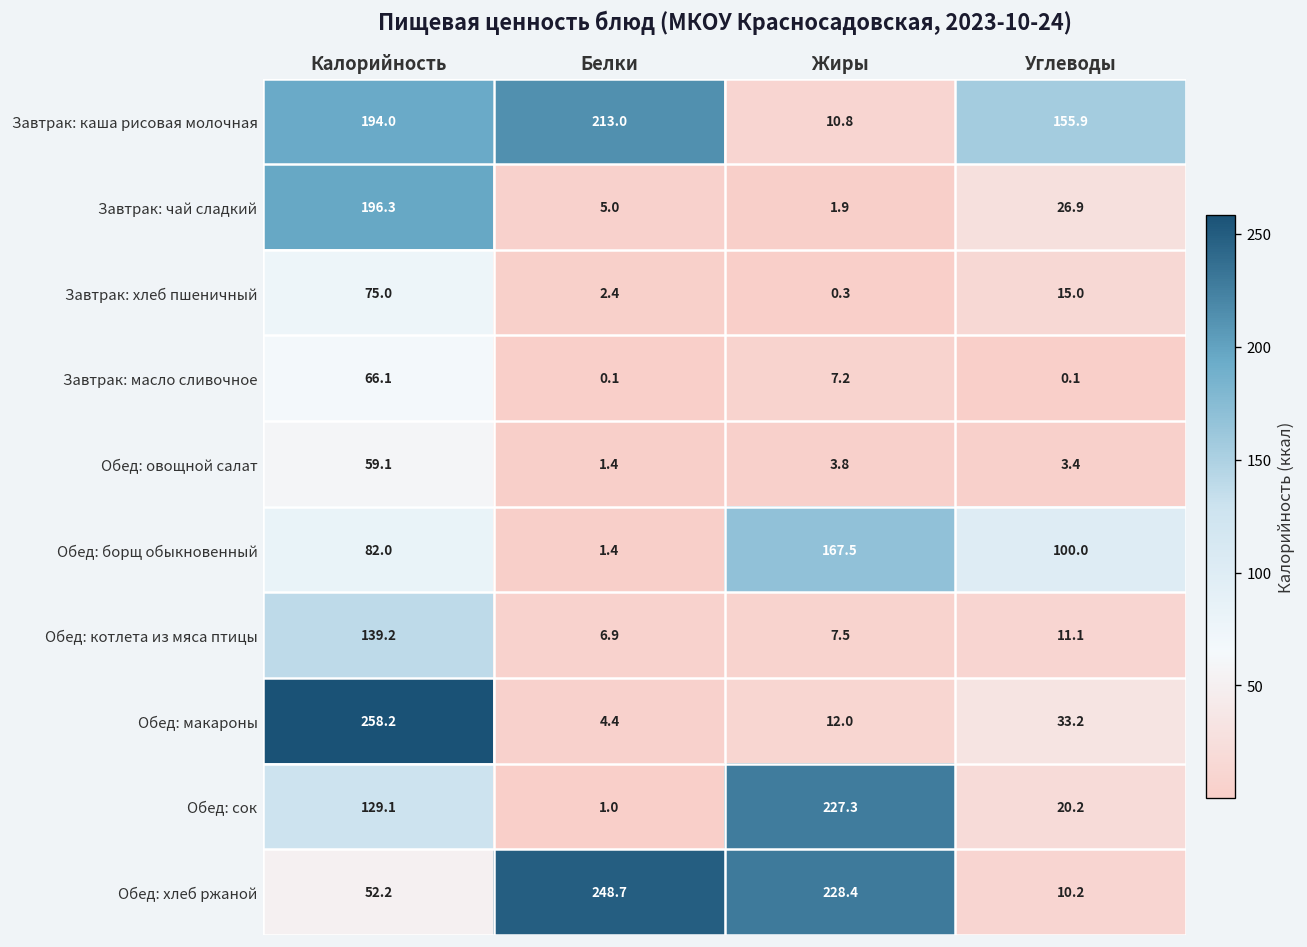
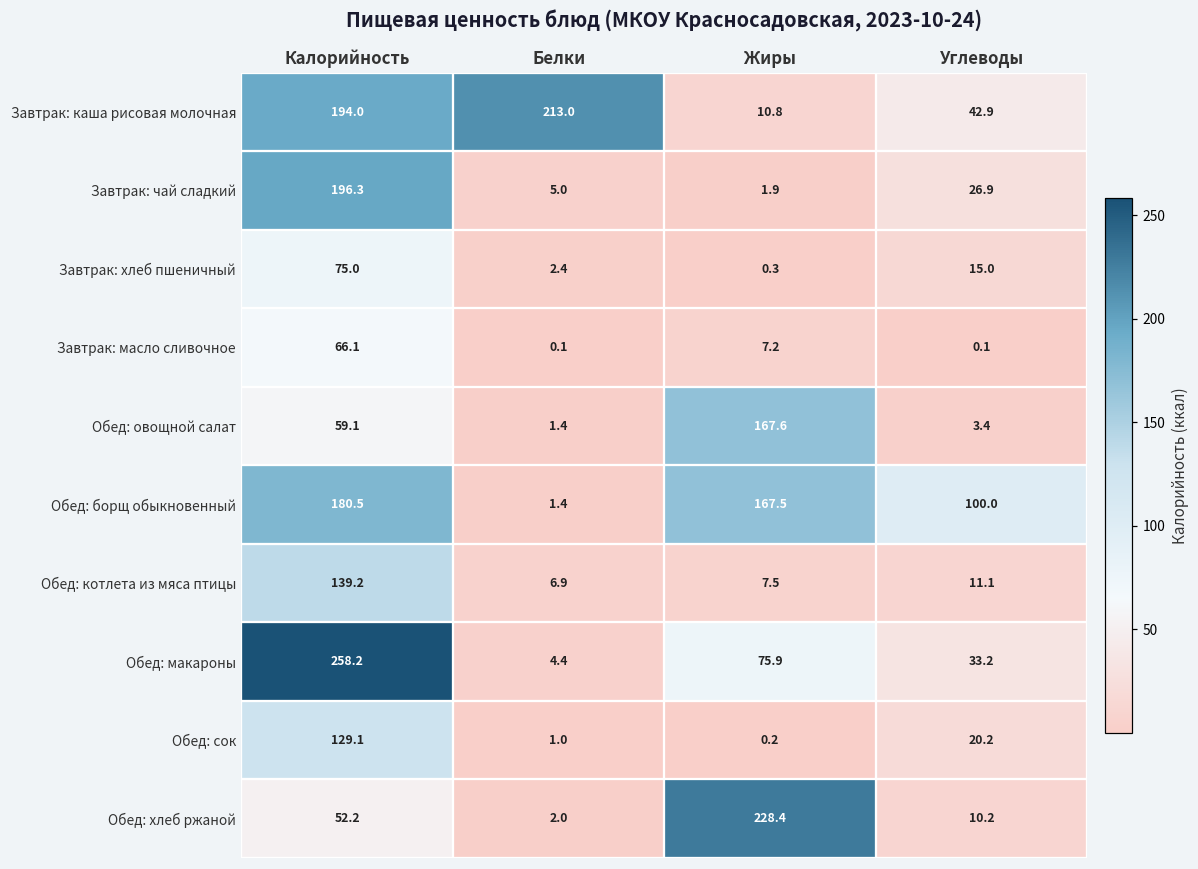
Завтрак: каша рисовая молочная, Углеводы: 155.9 -> 42.9
Обед: овощной салат, Жиры: 3.8 -> 167.6
Обед: борщ обыкновенный, Калорийность: 82.0 -> 180.5
Обед: макароны, Жиры: 12.0 -> 75.9
Обед: сок, Жиры: 227.3 -> 0.2
Обед: хлеб ржаной, Белки: 248.7 -> 2.0
